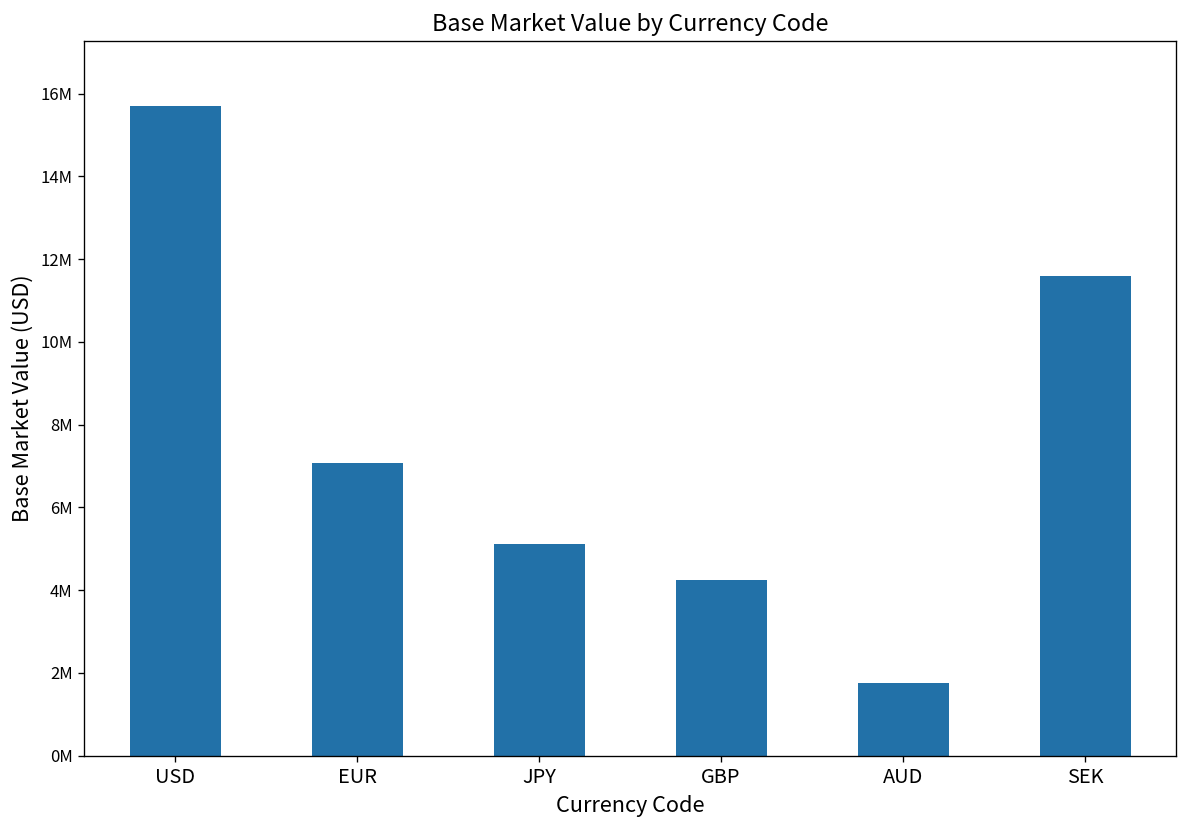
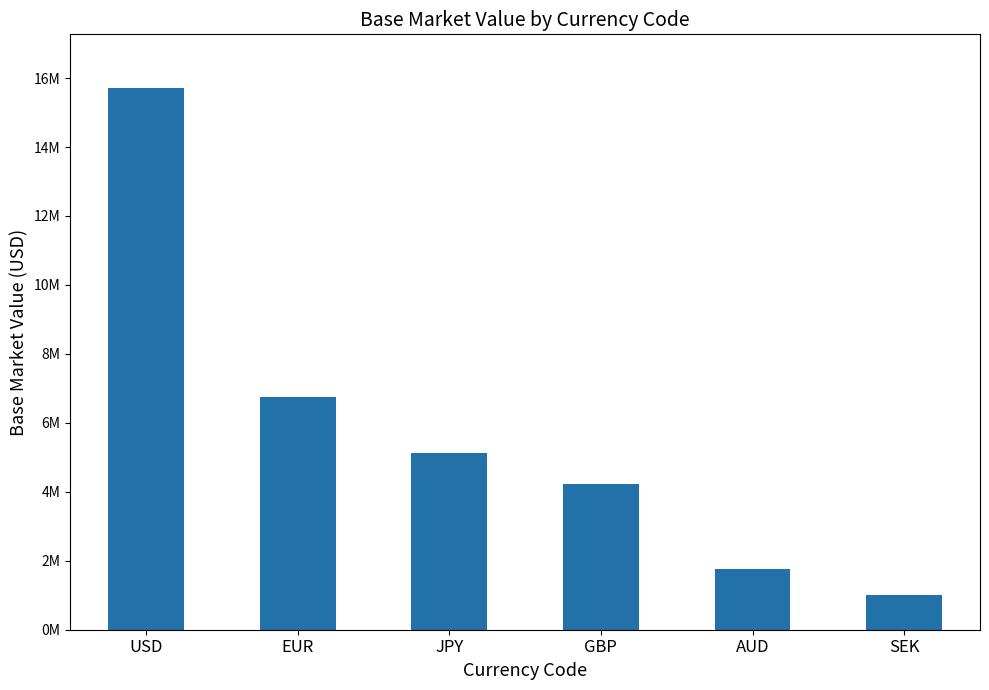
EUR: 7100000 -> 6700000
SEK: 11600000 -> 1000000
